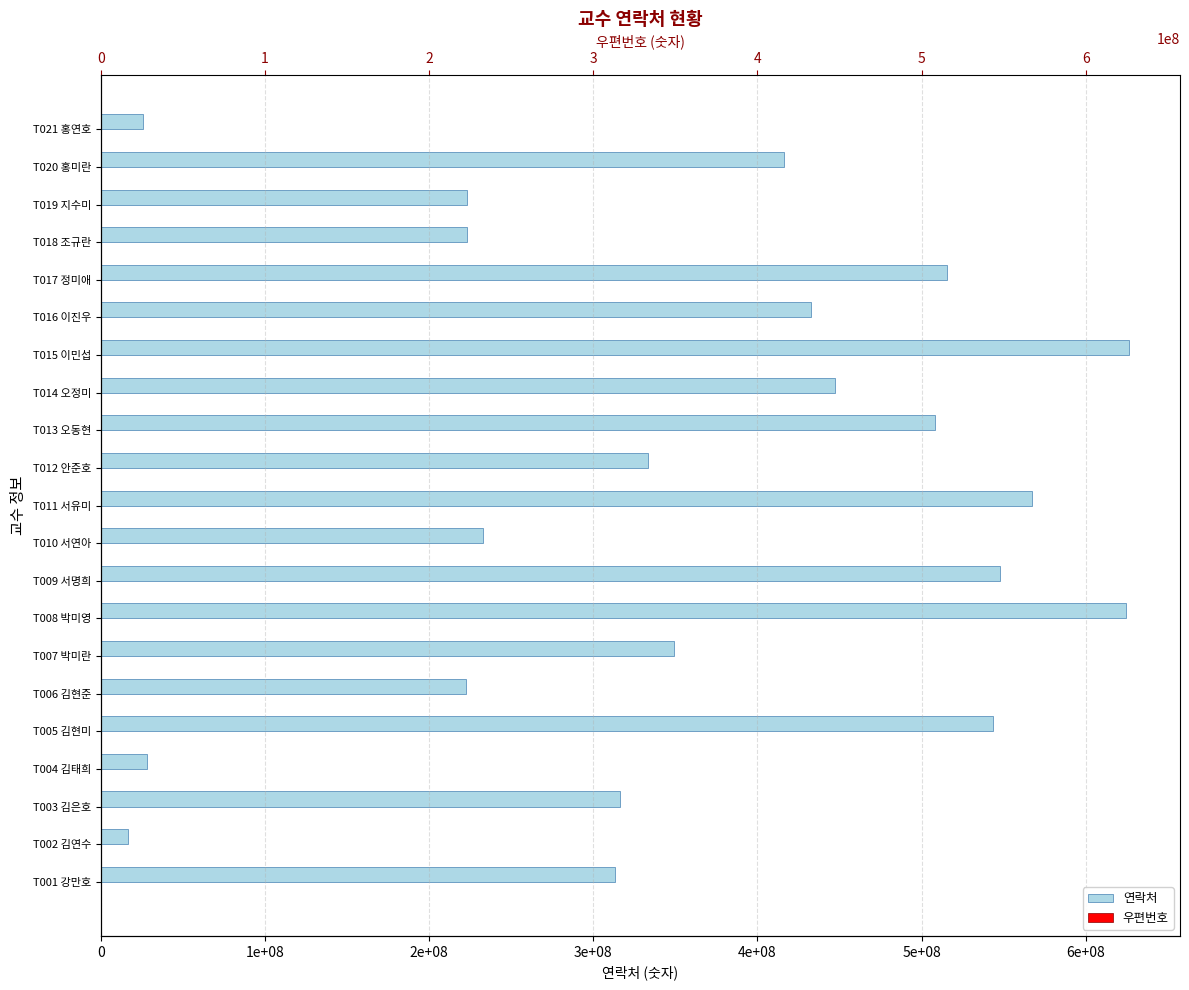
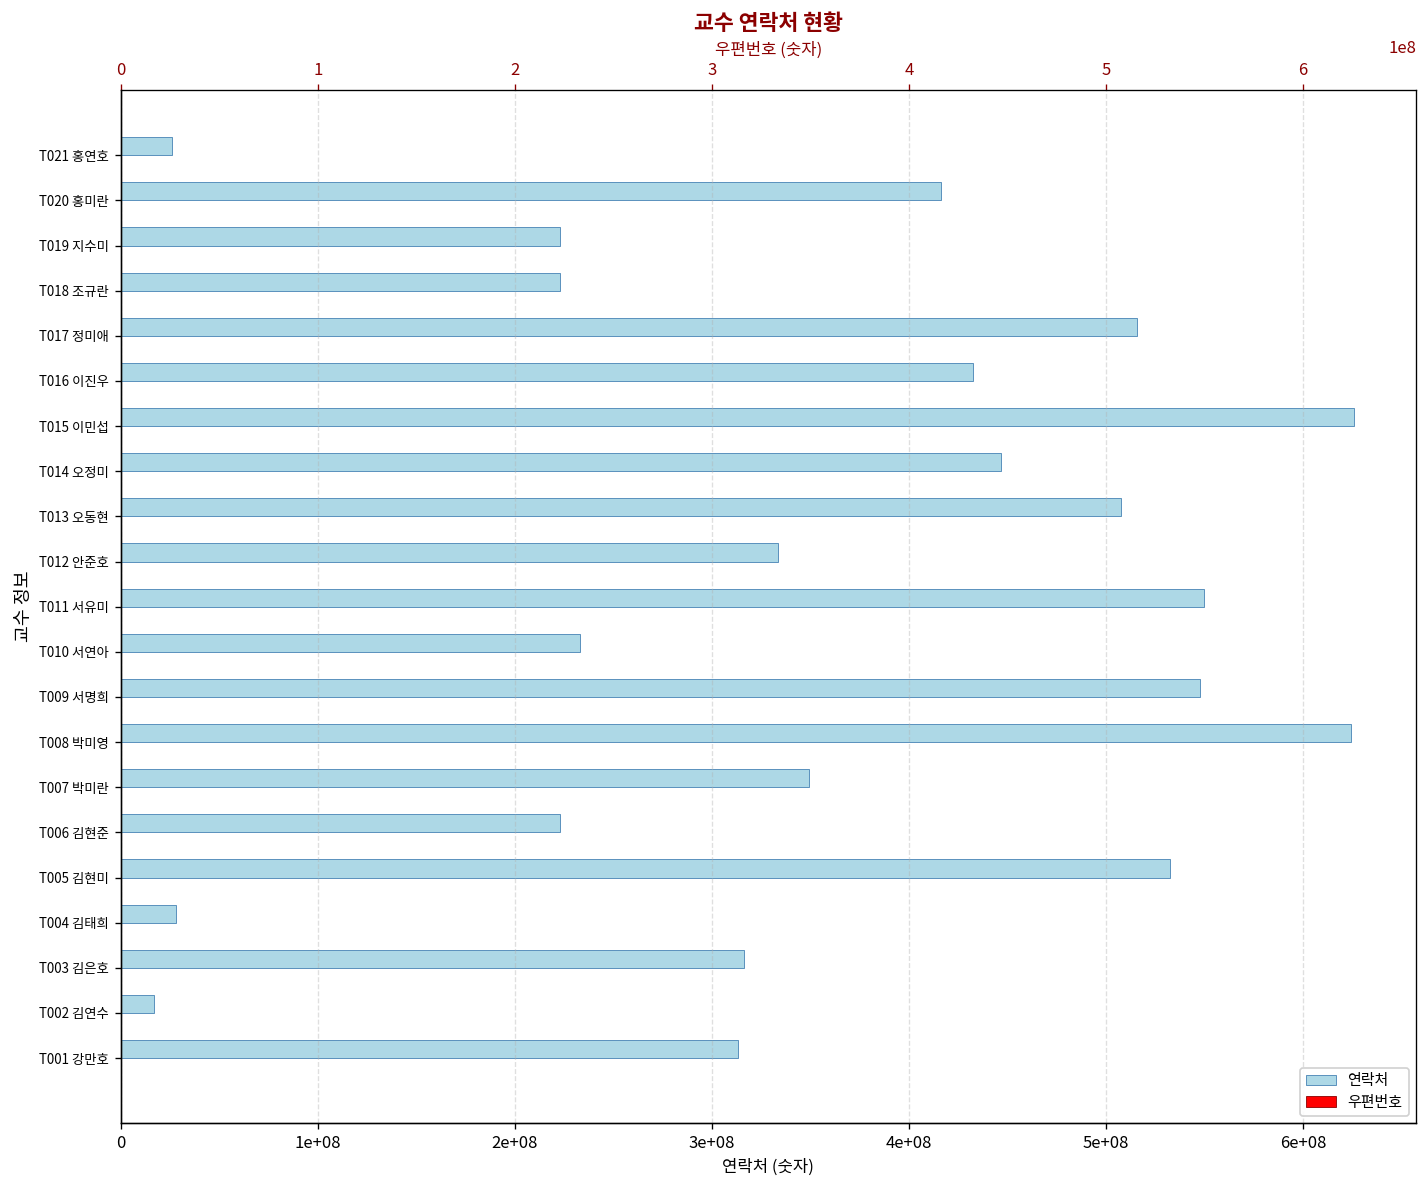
연락처, T011 서유미: 567000000 -> 550000000
연락처, T005 김현미: 543000000 -> 532000000
